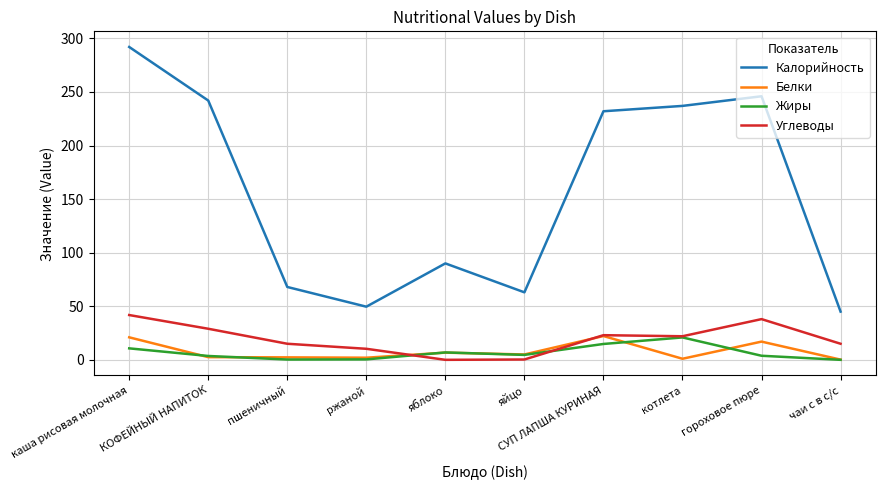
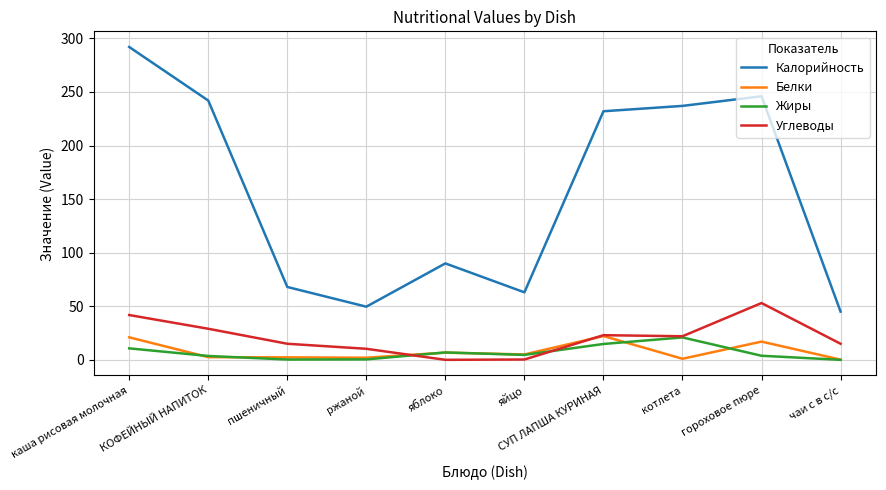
Углеводы, гороховое пюре: 38 -> 53
